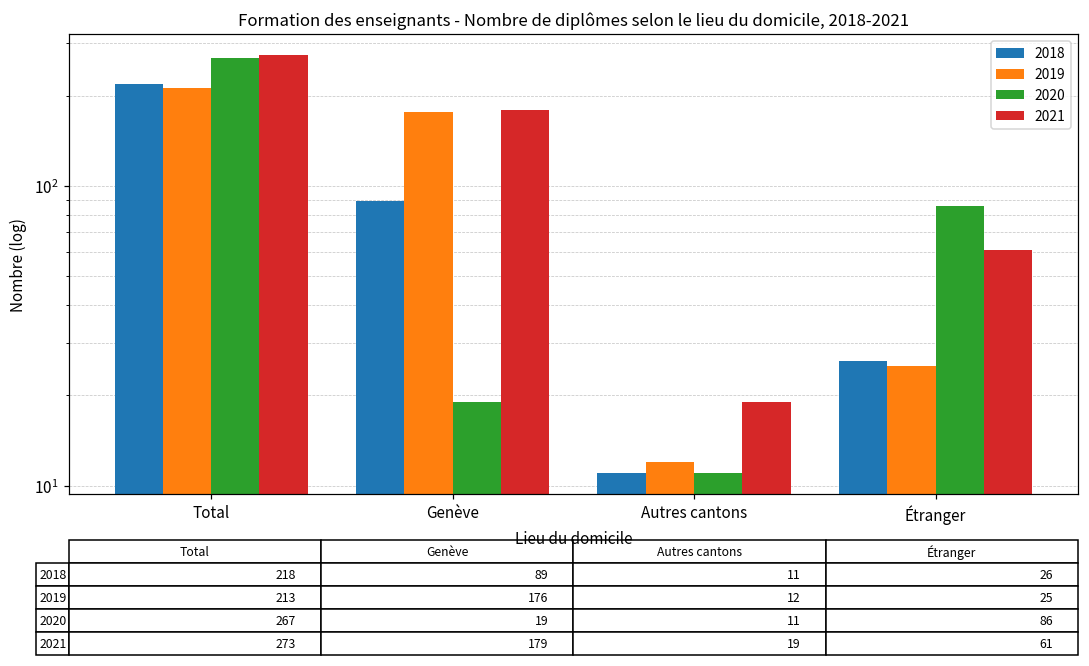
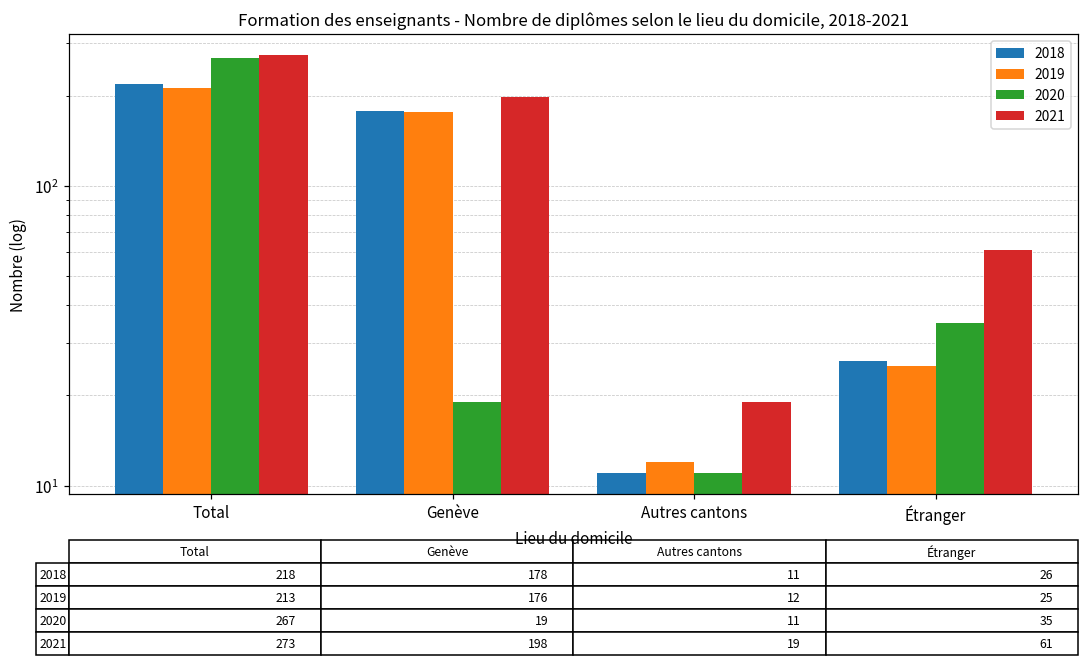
2018, Genève: 89 -> 178
2021, Genève: 179 -> 198
2020, Étranger: 86 -> 35
